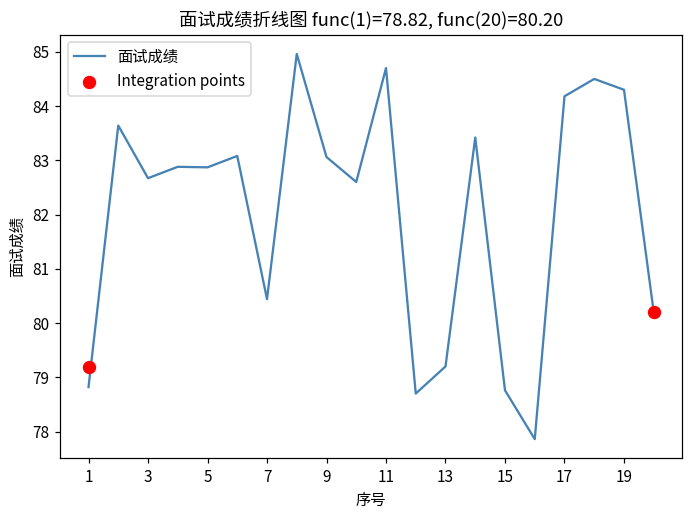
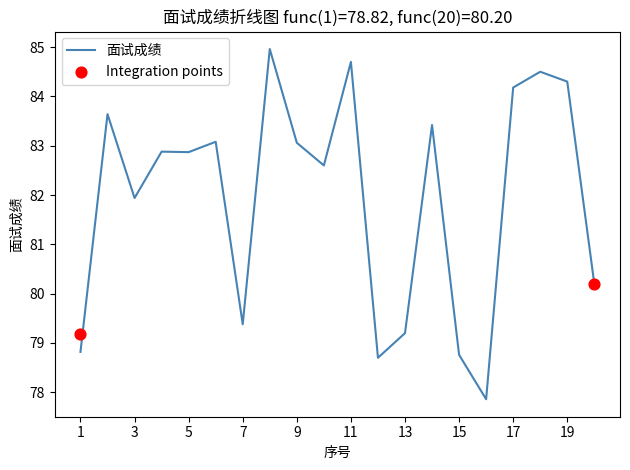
面试成绩, 3: 82.7 -> 81.9
面试成绩, 7: 80.4 -> 79.4
